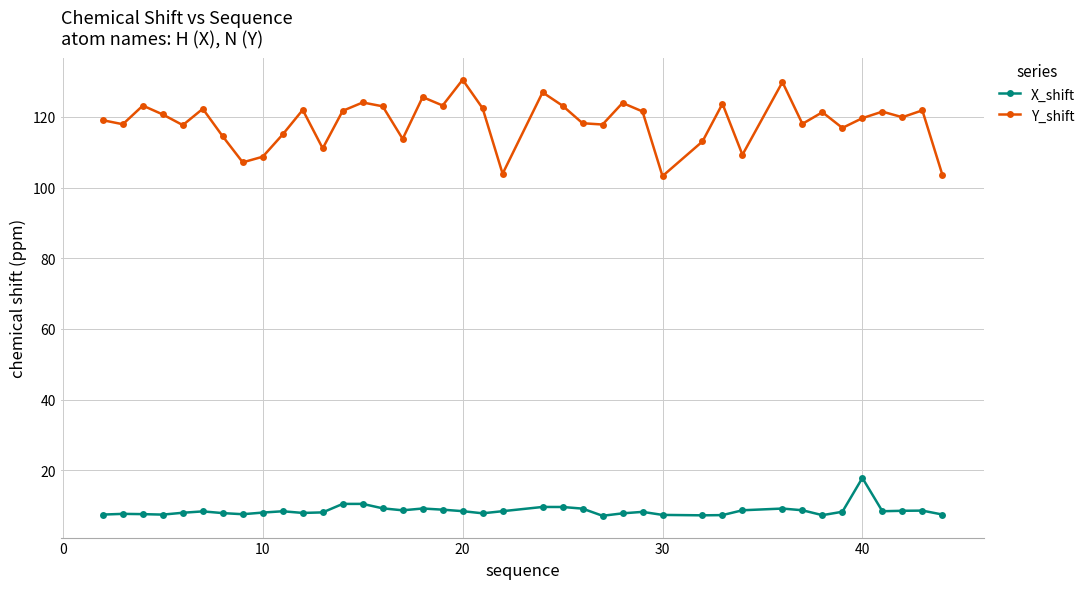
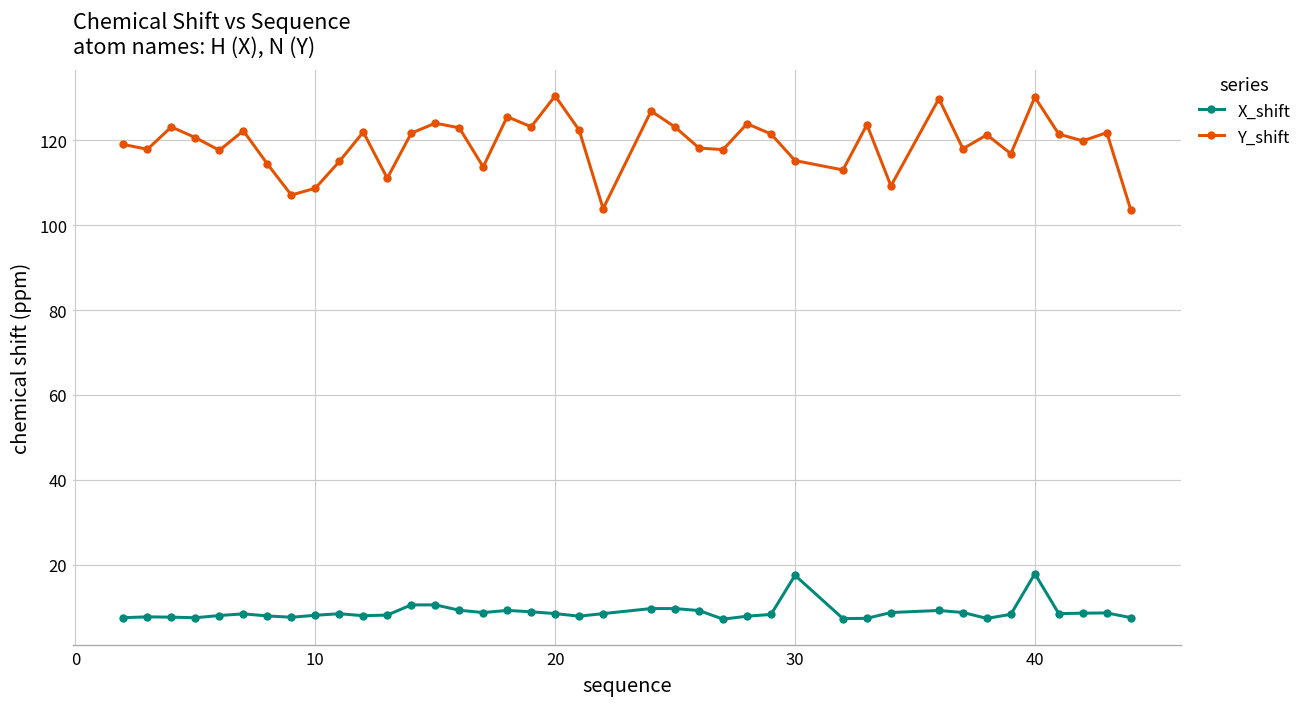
X_shift, 30: 7 -> 17
Y_shift, 30: 103 -> 115
Y_shift, 40: 120 -> 130
